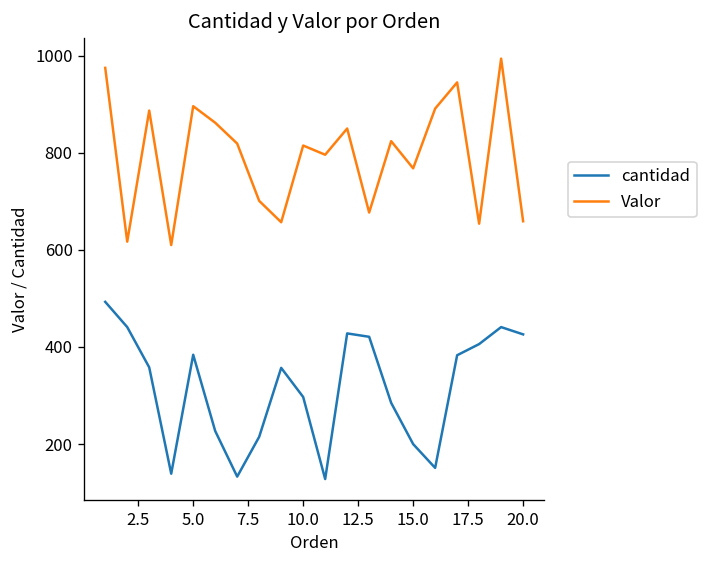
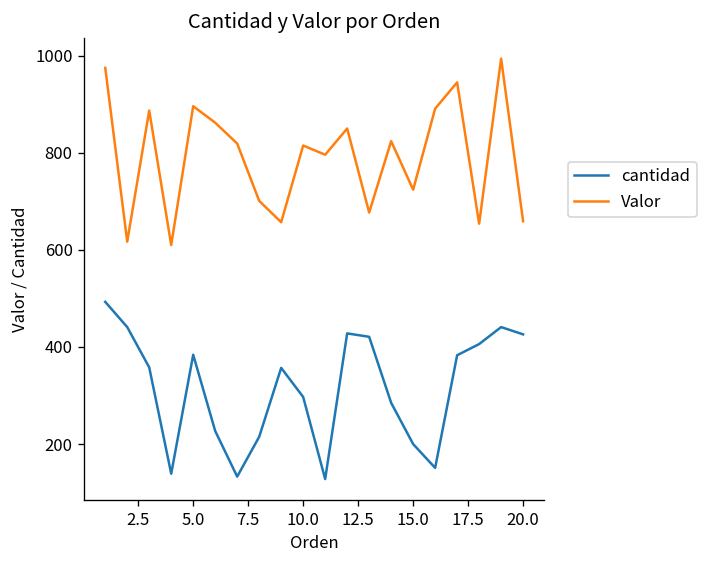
Valor, 15.0: 770 -> 720
